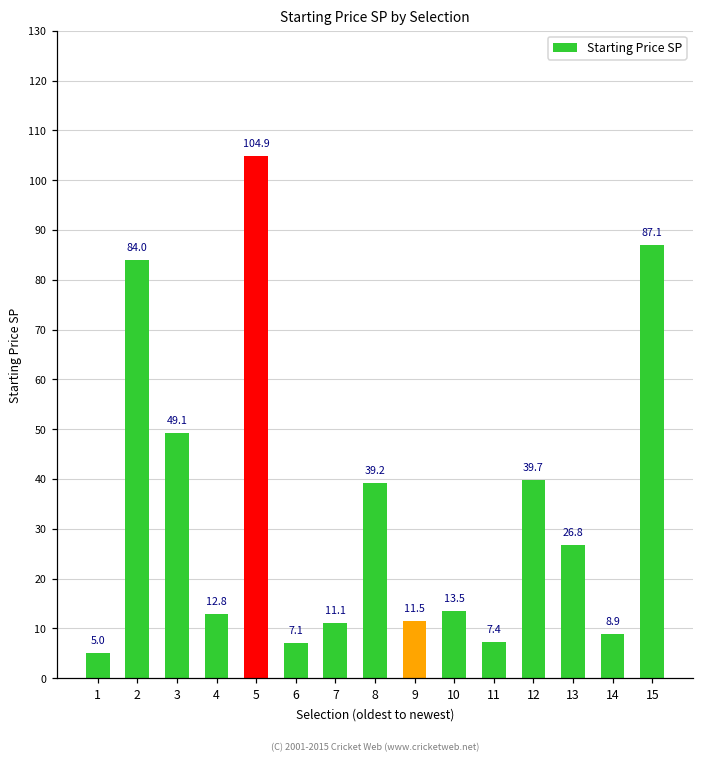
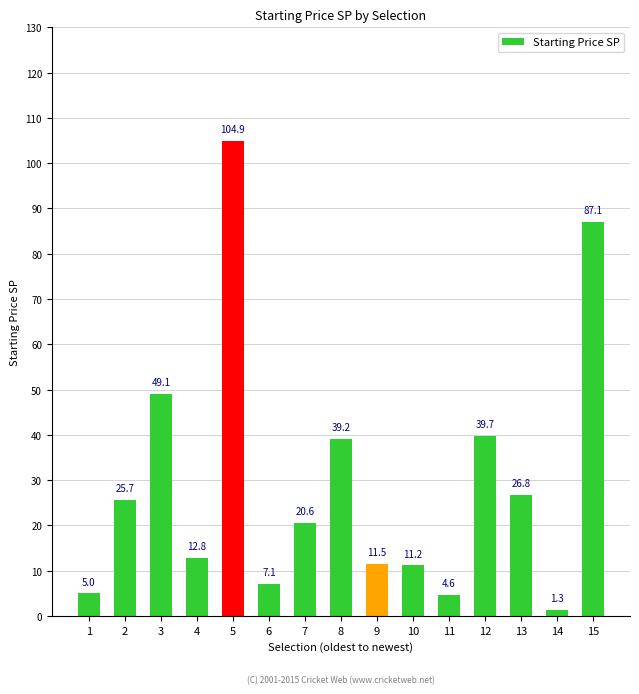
2: 84.0 -> 25.7
7: 11.1 -> 20.6
10: 13.5 -> 11.2
11: 7.4 -> 4.6
14: 8.9 -> 1.3
